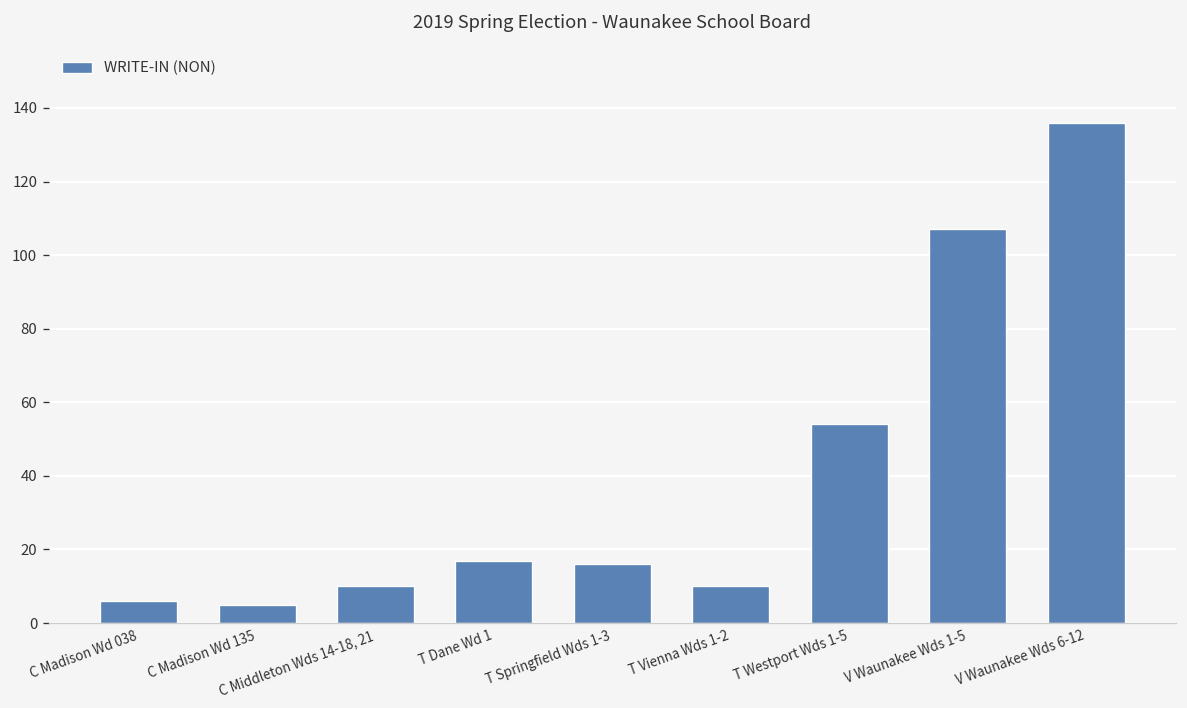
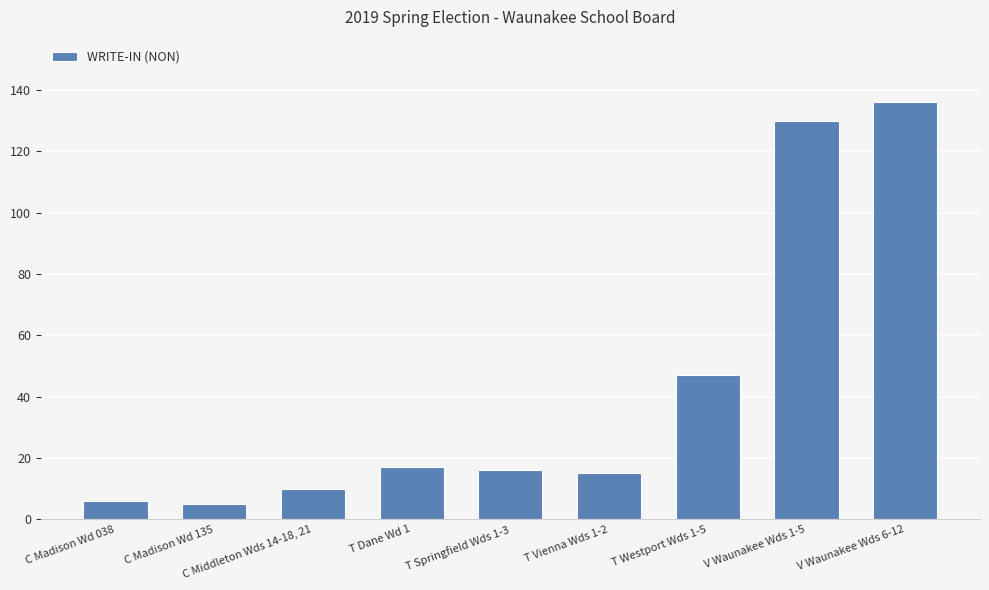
T Vienna Wds 1-2: 10 -> 15
T Westport Wds 1-5: 54 -> 47
V Waunakee Wds 1-5: 107 -> 130
